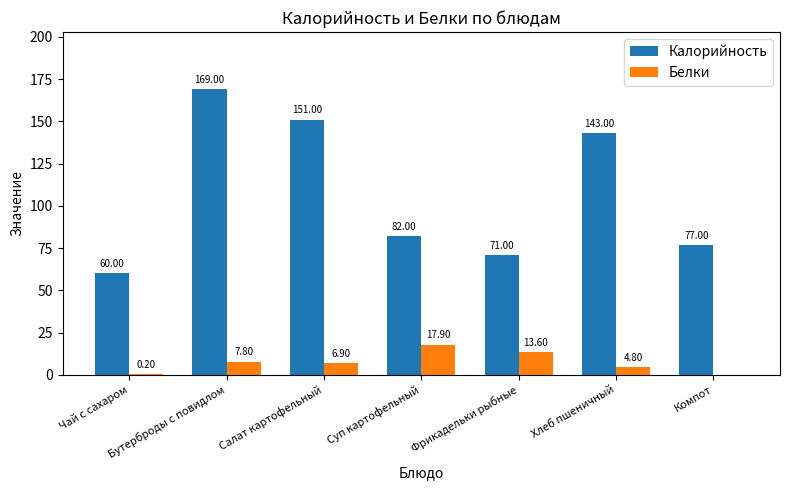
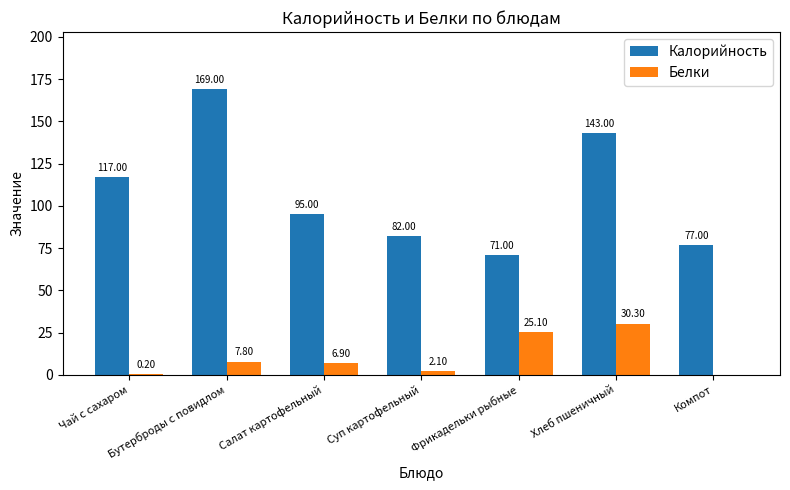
Калорийность, Чай с сахаром: 60.00 -> 117.00
Калорийность, Салат картофельный: 151.00 -> 95.00
Белки, Суп картофельный: 17.90 -> 2.10
Белки, Фрикадельки рыбные: 13.60 -> 25.10
Белки, Хлеб пшеничный: 4.80 -> 30.30
